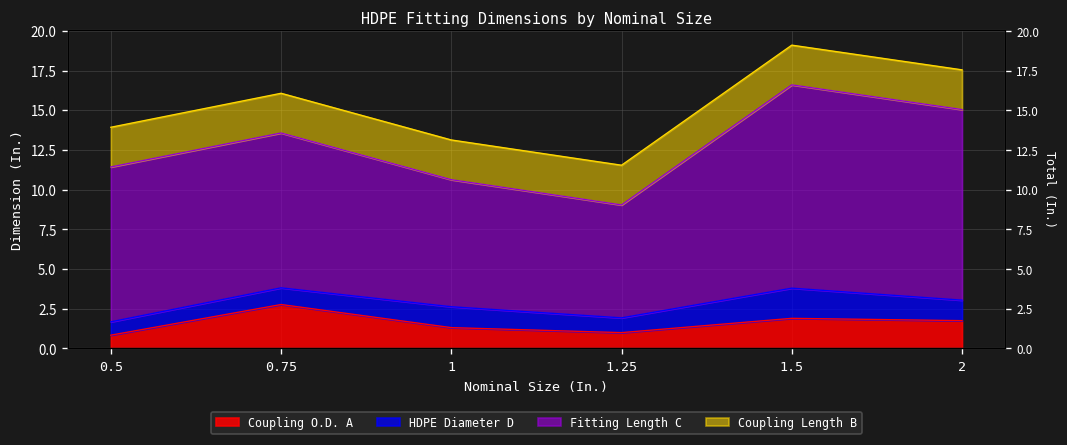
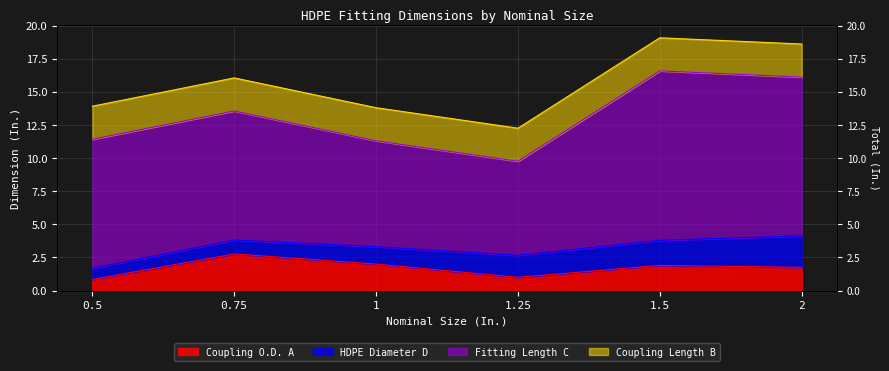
Coupling O.D. A, 1: 1.3 -> 2.0
HDPE Diameter D, 1.25: 0.9 -> 1.7
HDPE Diameter D, 2: 1.3 -> 2.4
